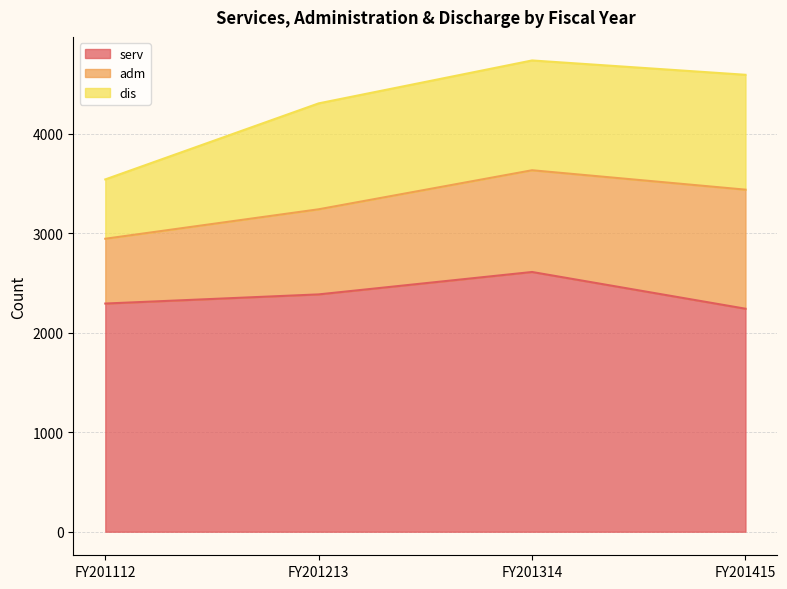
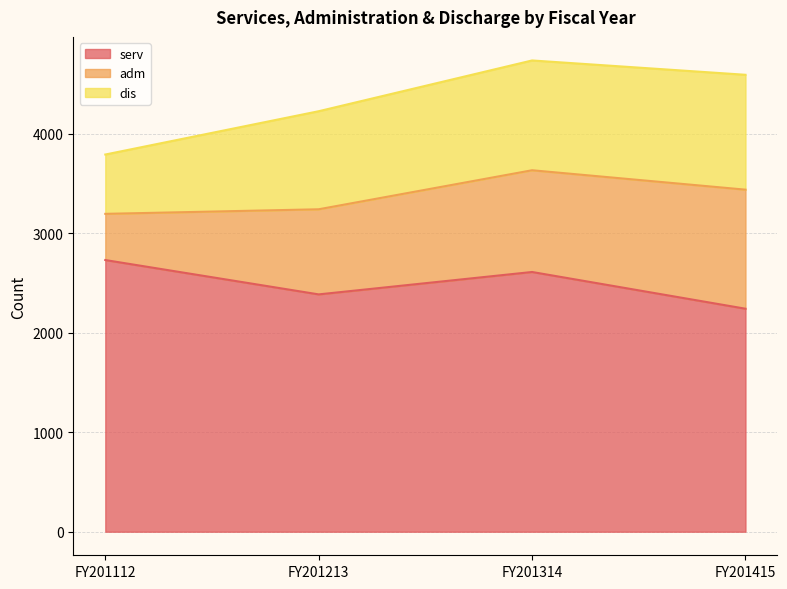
serv, FY201112: 2300 -> 2700
adm, FY201112: 700 -> 500
dis, FY201213: 1100 -> 1000
